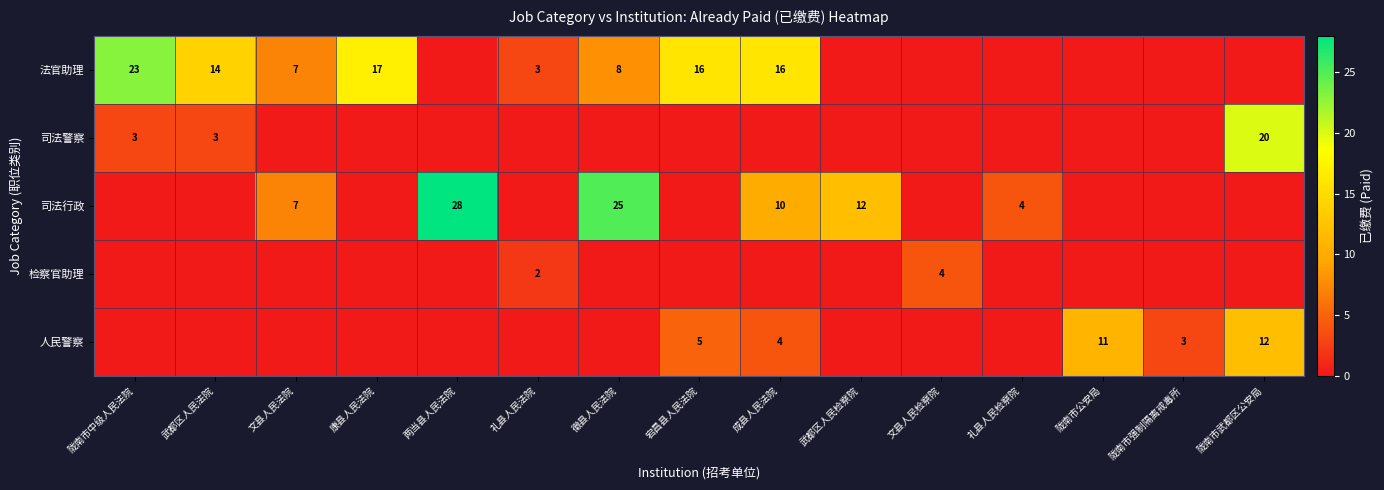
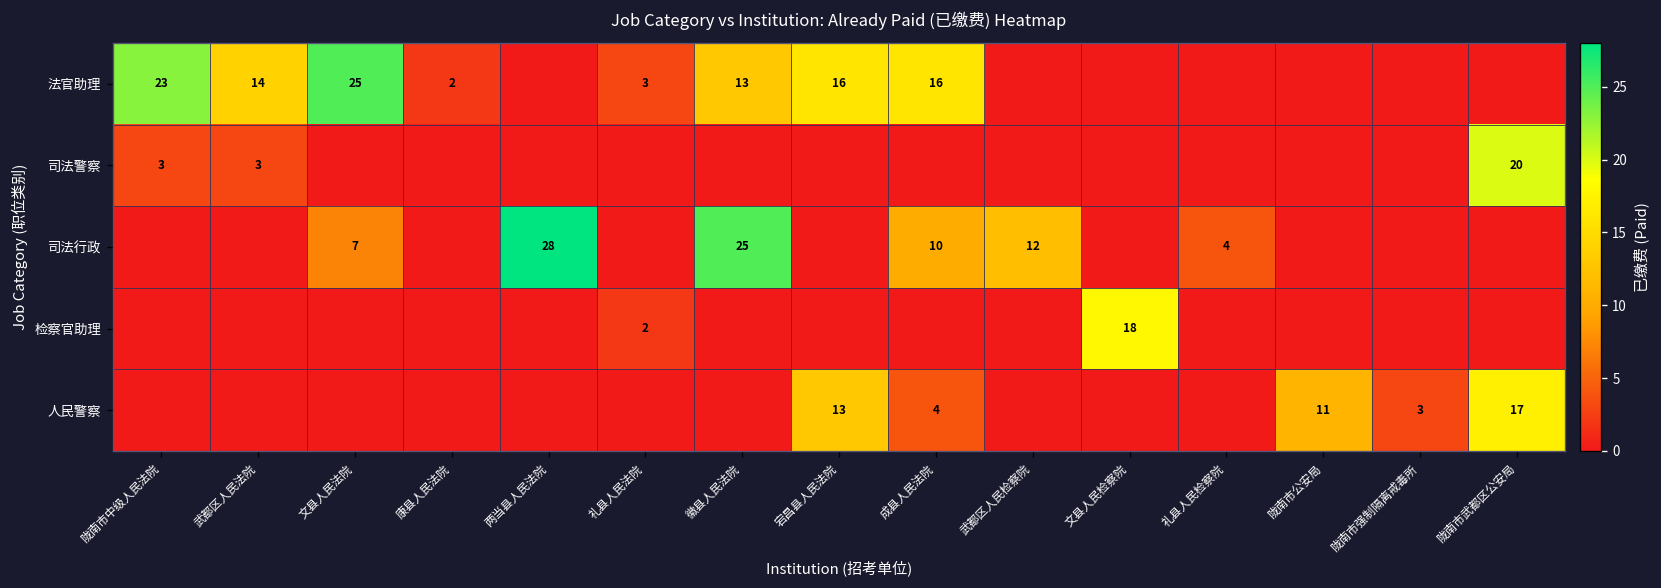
法官助理, 文县人民法院: 7 -> 25
法官助理, 康县人民法院: 17 -> 2
法官助理, 徽县人民法院: 8 -> 13
检察官助理, 文县人民检察院: 4 -> 18
人民警察, 宕昌县人民法院: 5 -> 13
人民警察, 陇南市武都区公安局: 12 -> 17
